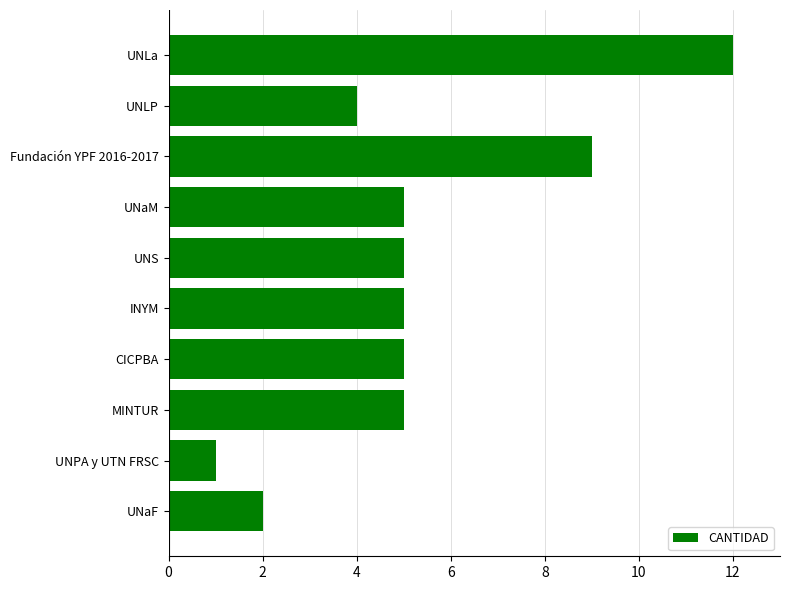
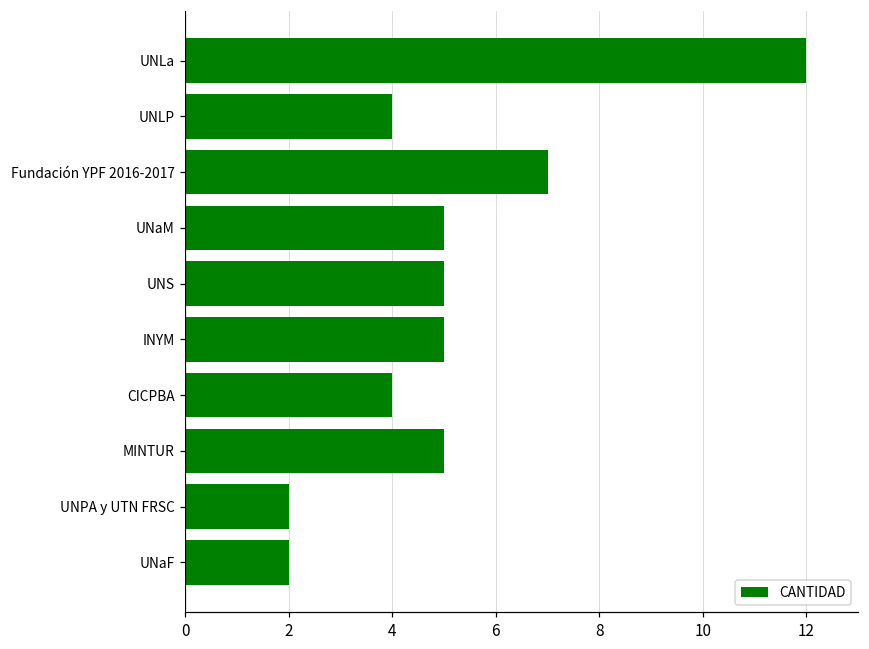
Fundación YPF 2016-2017: 9 -> 7
CICPBA: 5 -> 4
UNPA y UTN FRSC: 1 -> 2
